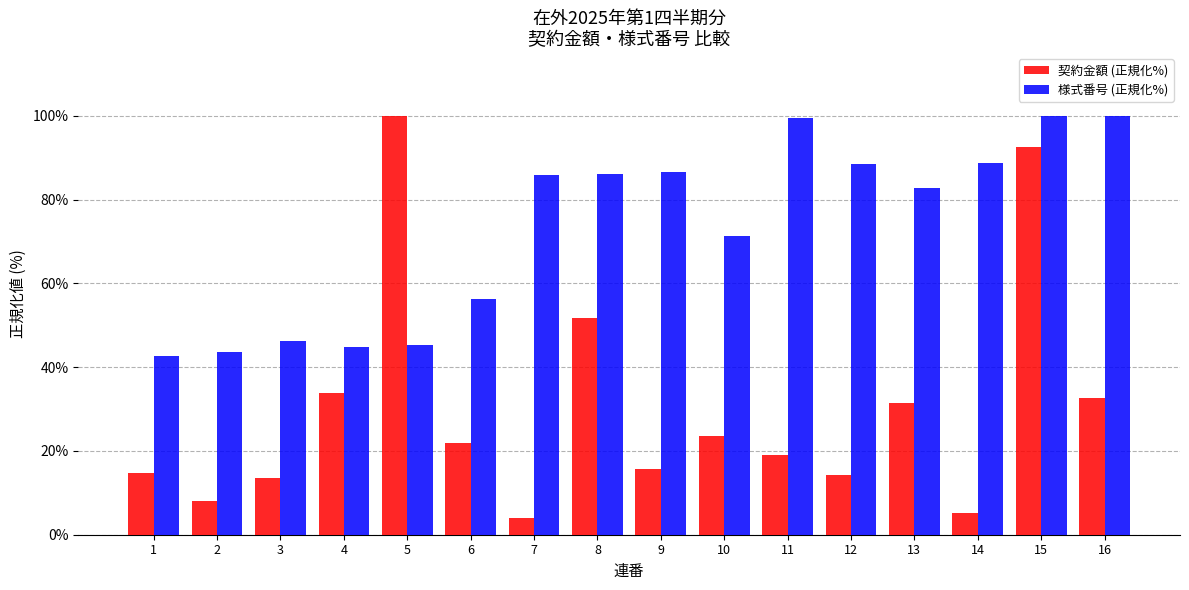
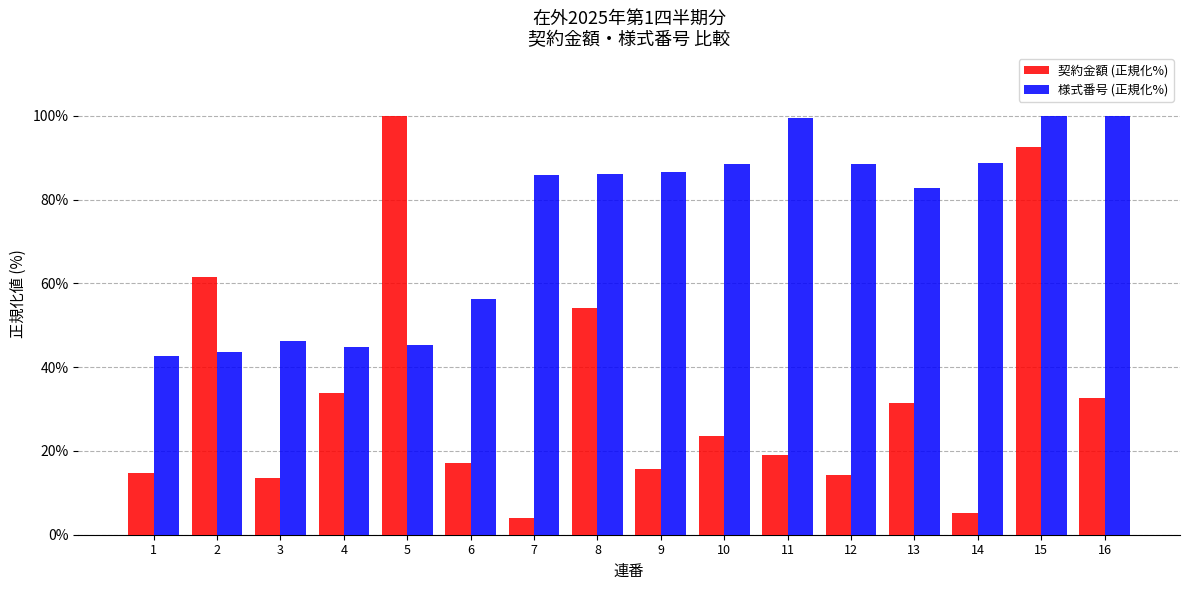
契約金額 (正規化%), 2: 8% -> 61%
契約金額 (正規化%), 6: 22% -> 17%
契約金額 (正規化%), 8: 52% -> 54%
様式番号 (正規化%), 10: 71% -> 89%
